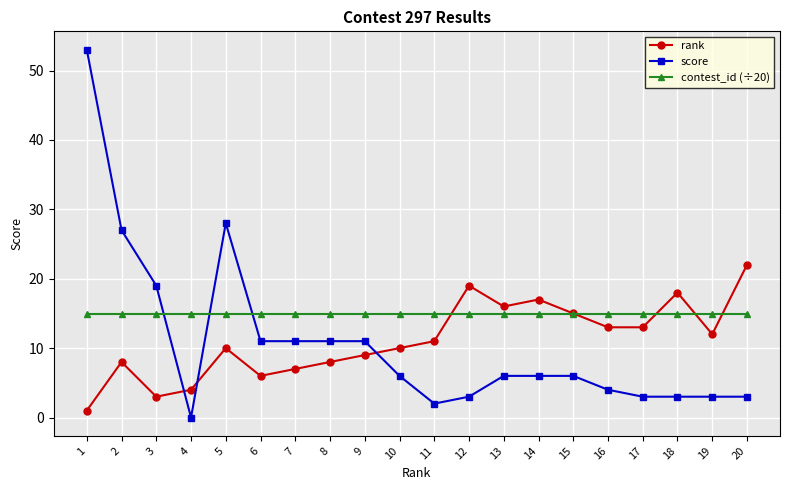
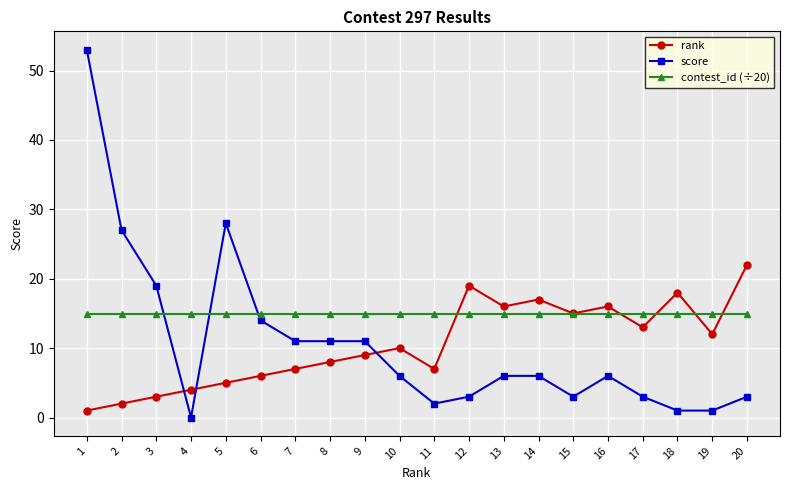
rank, 2: 8 -> 2
rank, 5: 10 -> 5
score, 6: 11 -> 14
rank, 11: 11 -> 7
score, 15: 6 -> 3
rank, 16: 13 -> 16
score, 16: 4 -> 6
score, 18: 3 -> 1
score, 19: 3 -> 1
